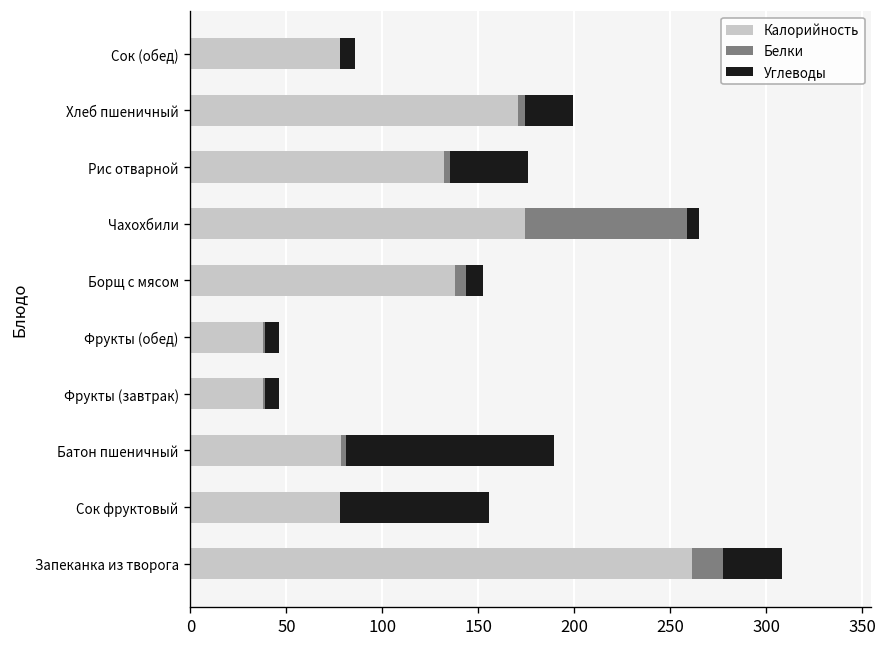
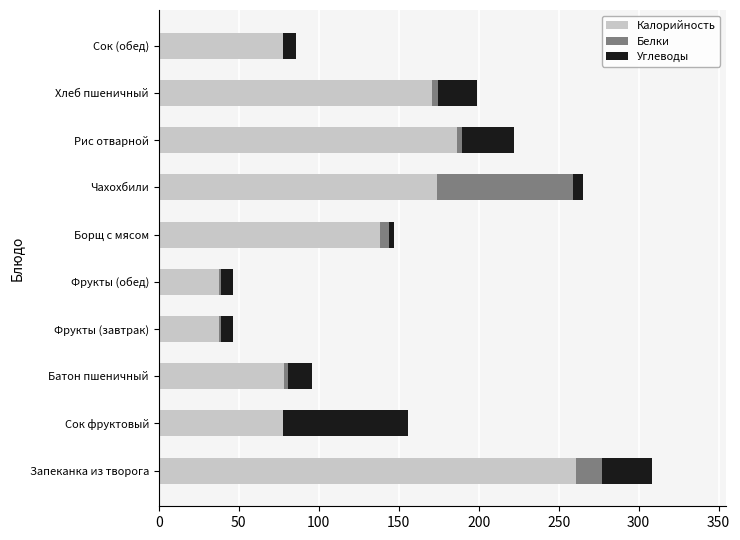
Калорийность, Рис отварной: 132 -> 186
Углеводы, Рис отварной: 41 -> 32
Углеводы, Борщ с мясом: 9 -> 4
Углеводы, Батон пшеничный: 109 -> 15
